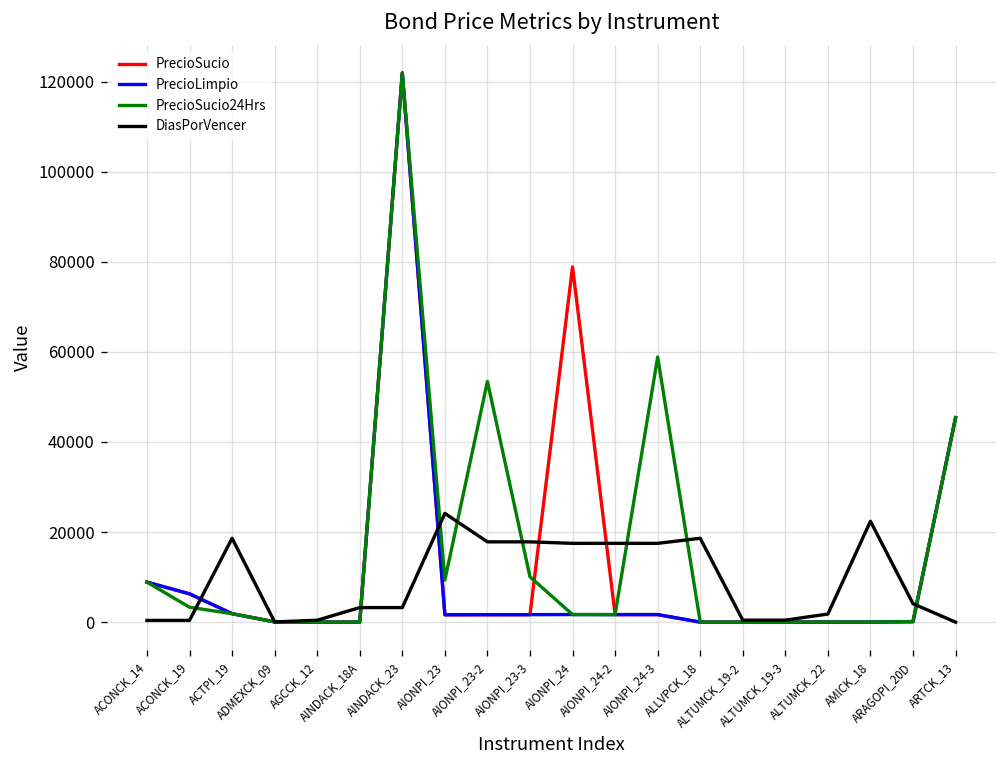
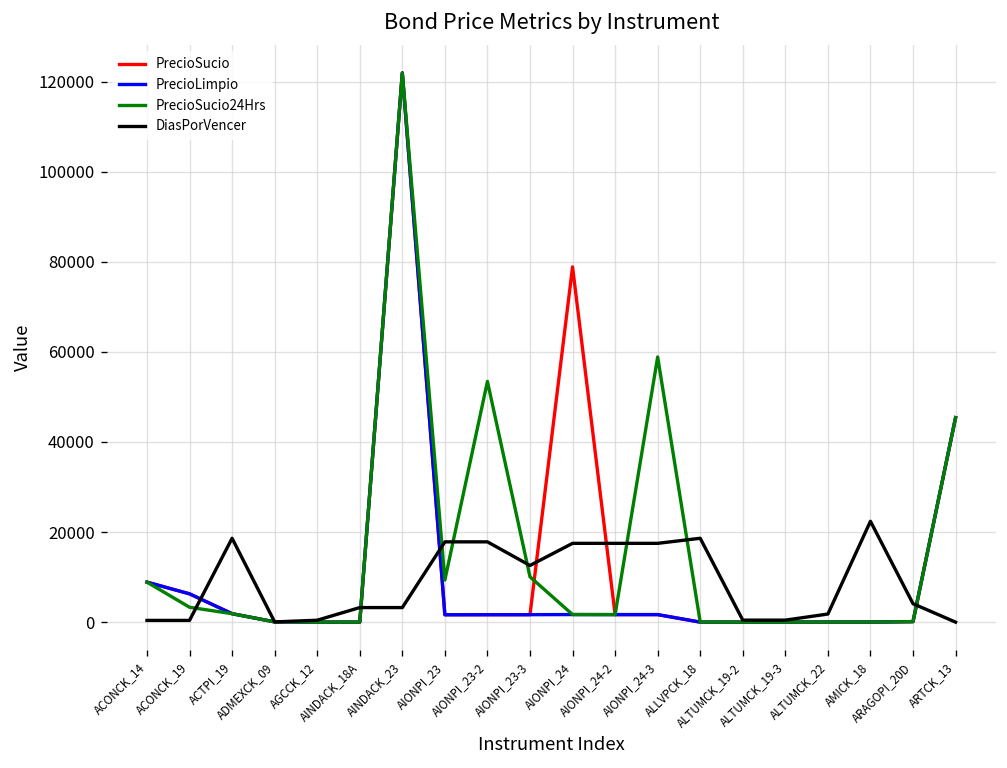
DiasPorVencer, AIONPI_23: 24000 -> 18000
DiasPorVencer, AIONPI_23-3: 18000 -> 13000
